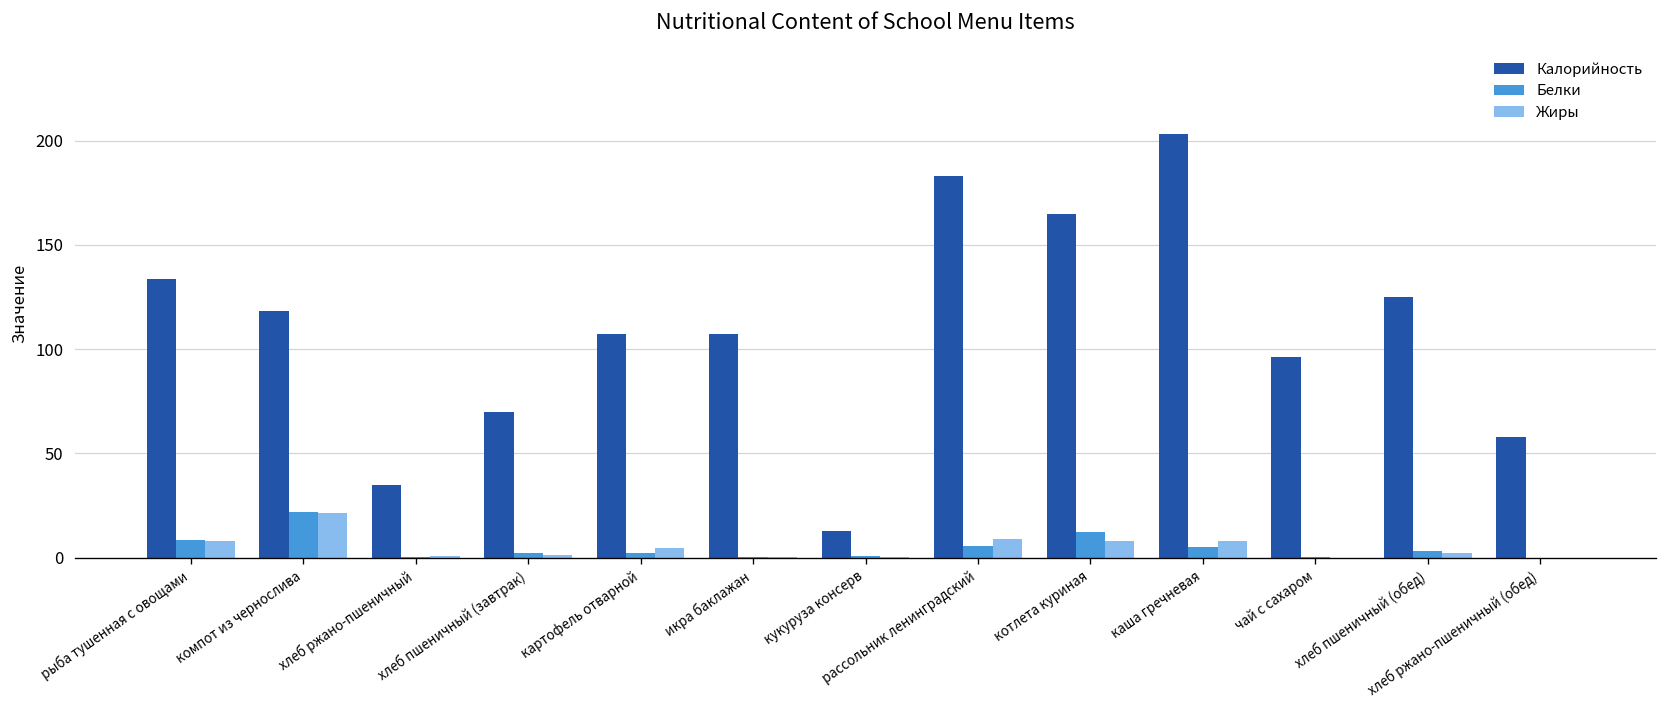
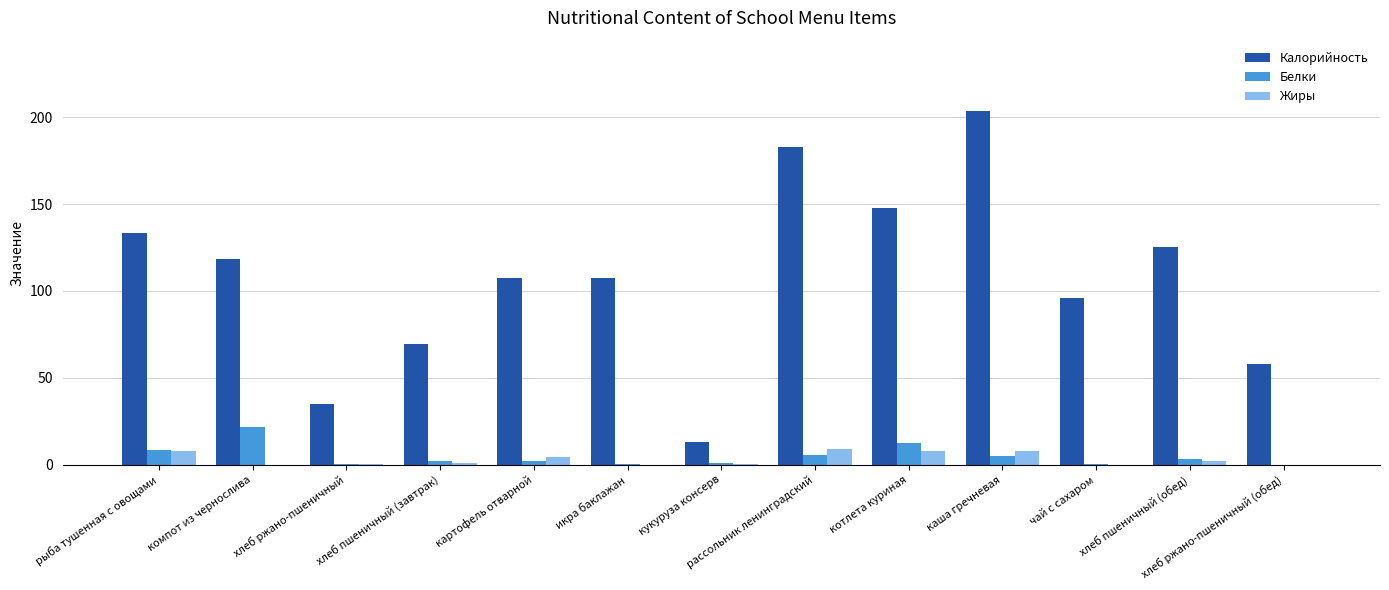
Жиры, компот из чернослива: 21 -> 0
Калорийность, котлета куриная: 165 -> 148
